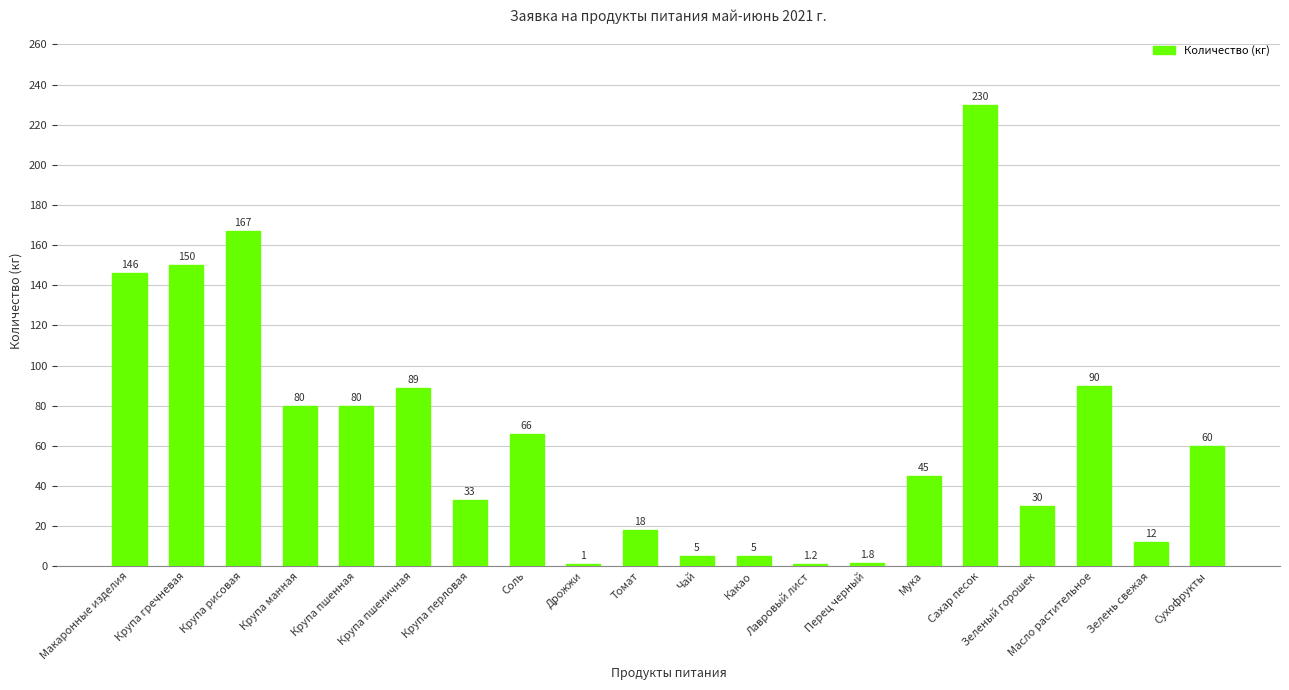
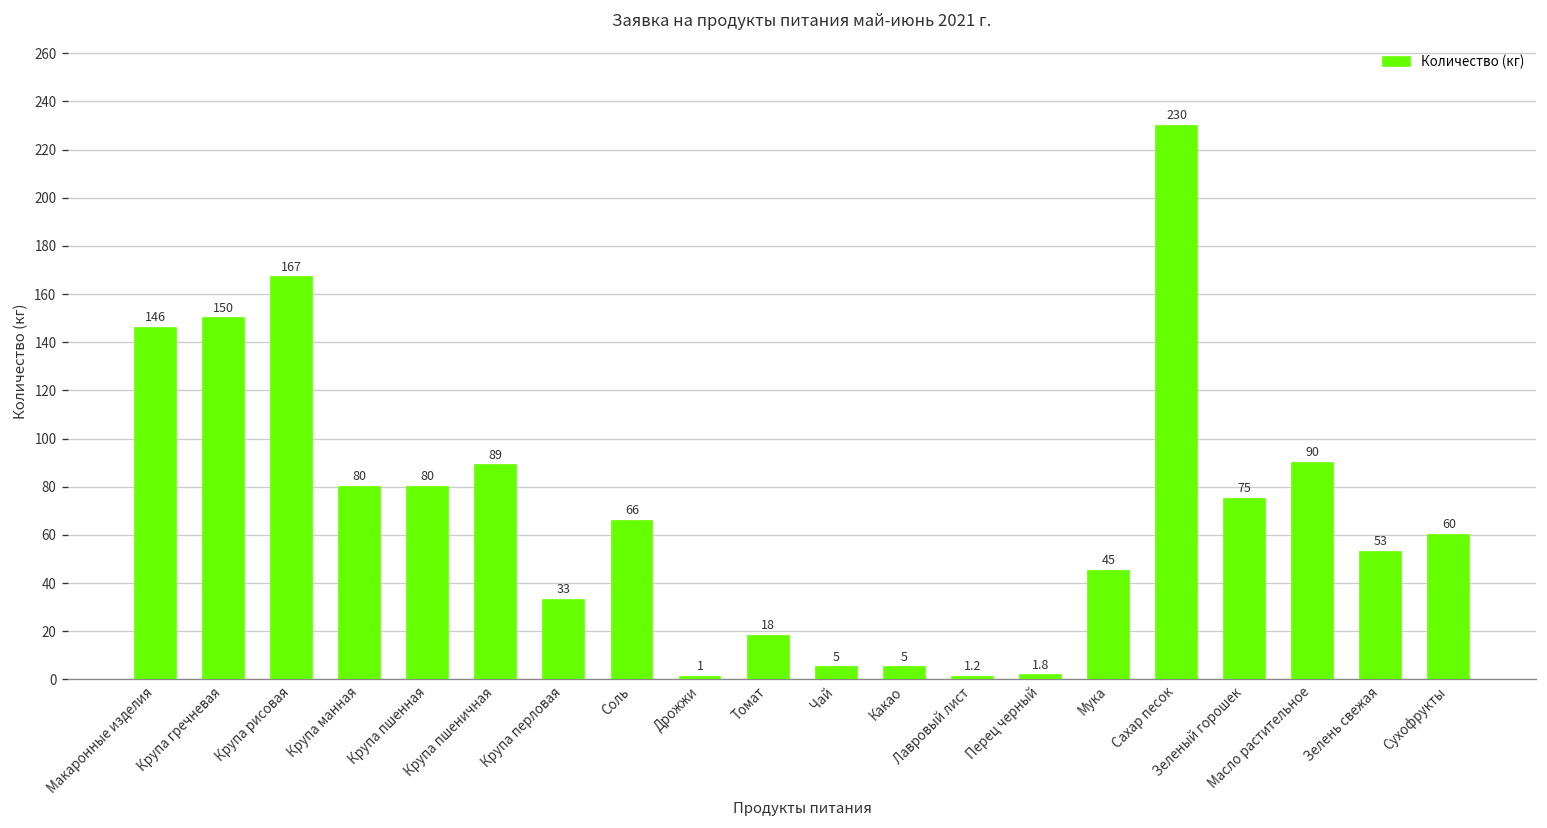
Зеленый горошек: 30 -> 75
Зелень свежая: 12 -> 53
